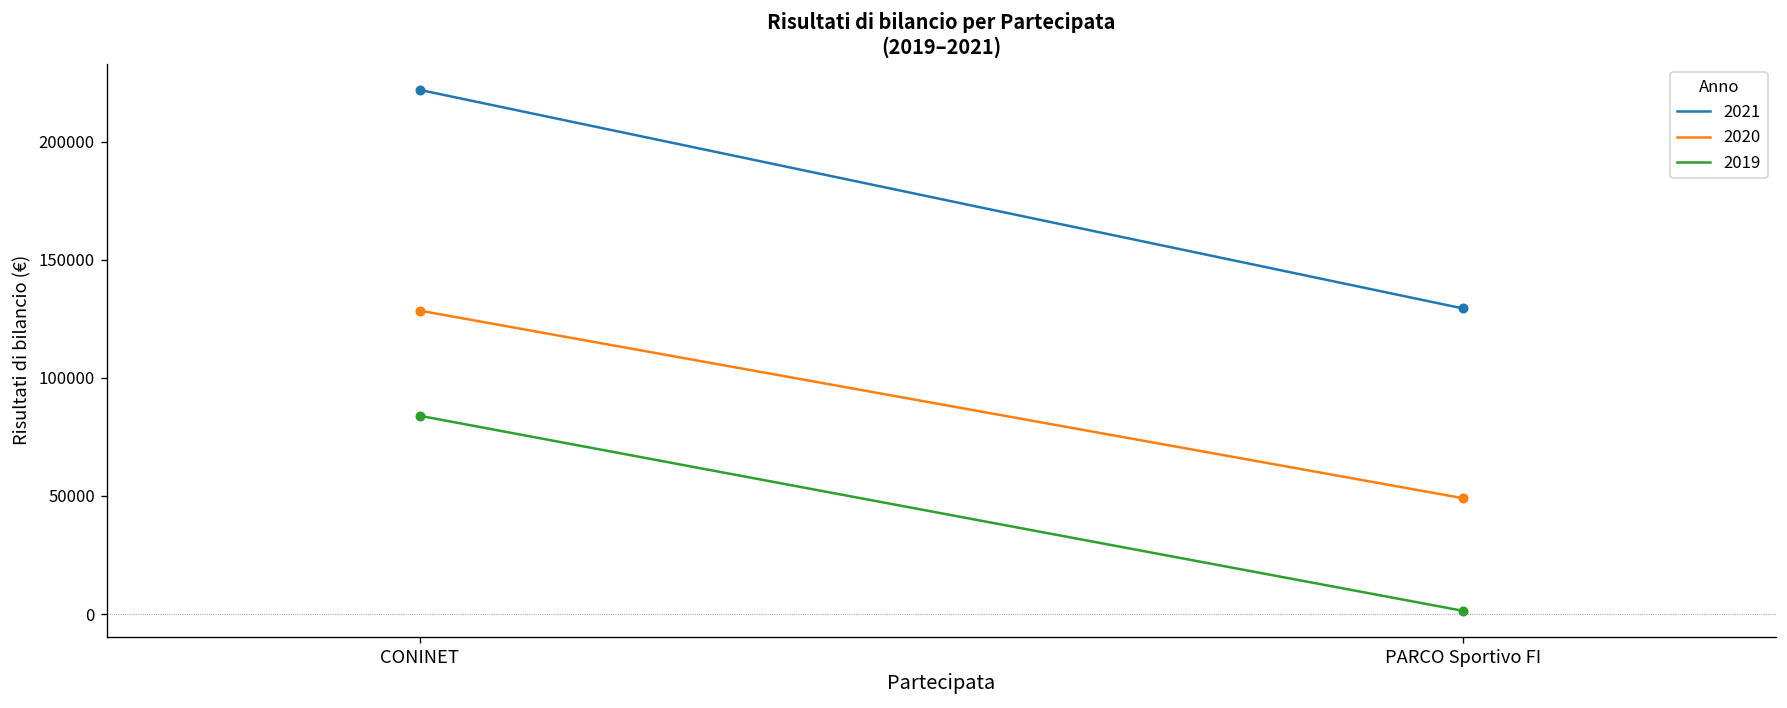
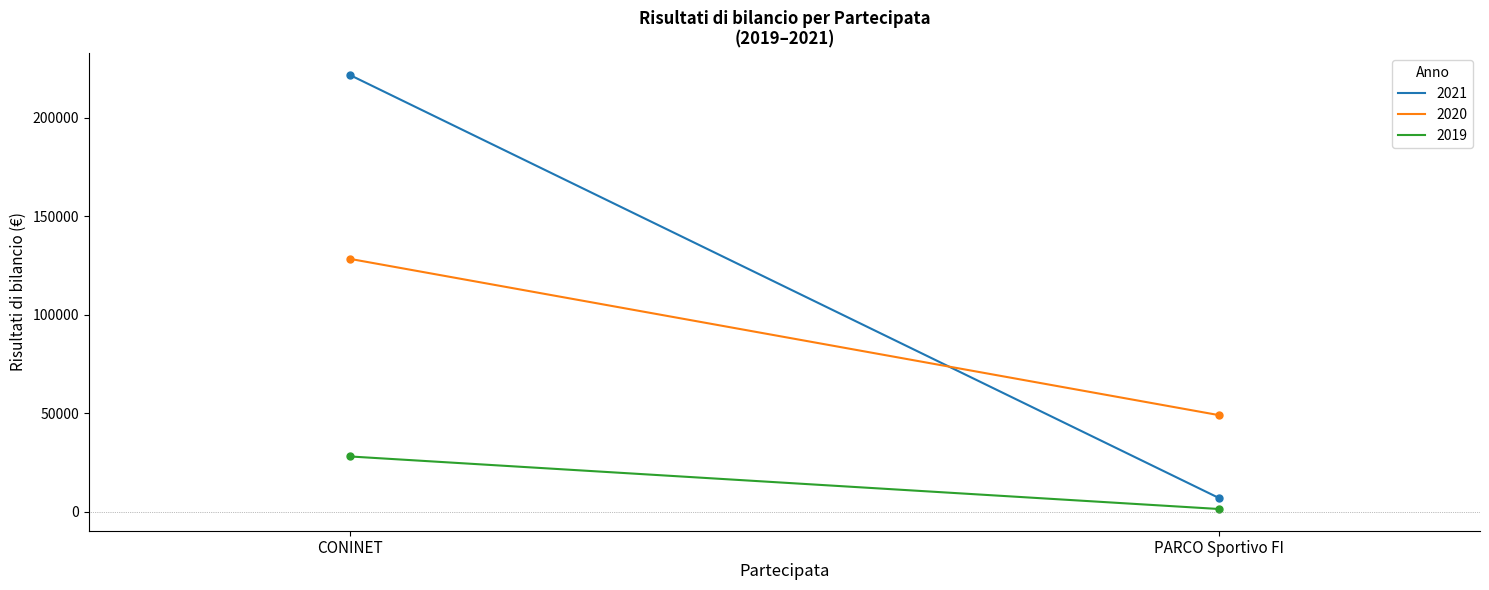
2019, CONINET: 84000 -> 28000
2021, PARCO Sportivo FI: 129000 -> 7000
